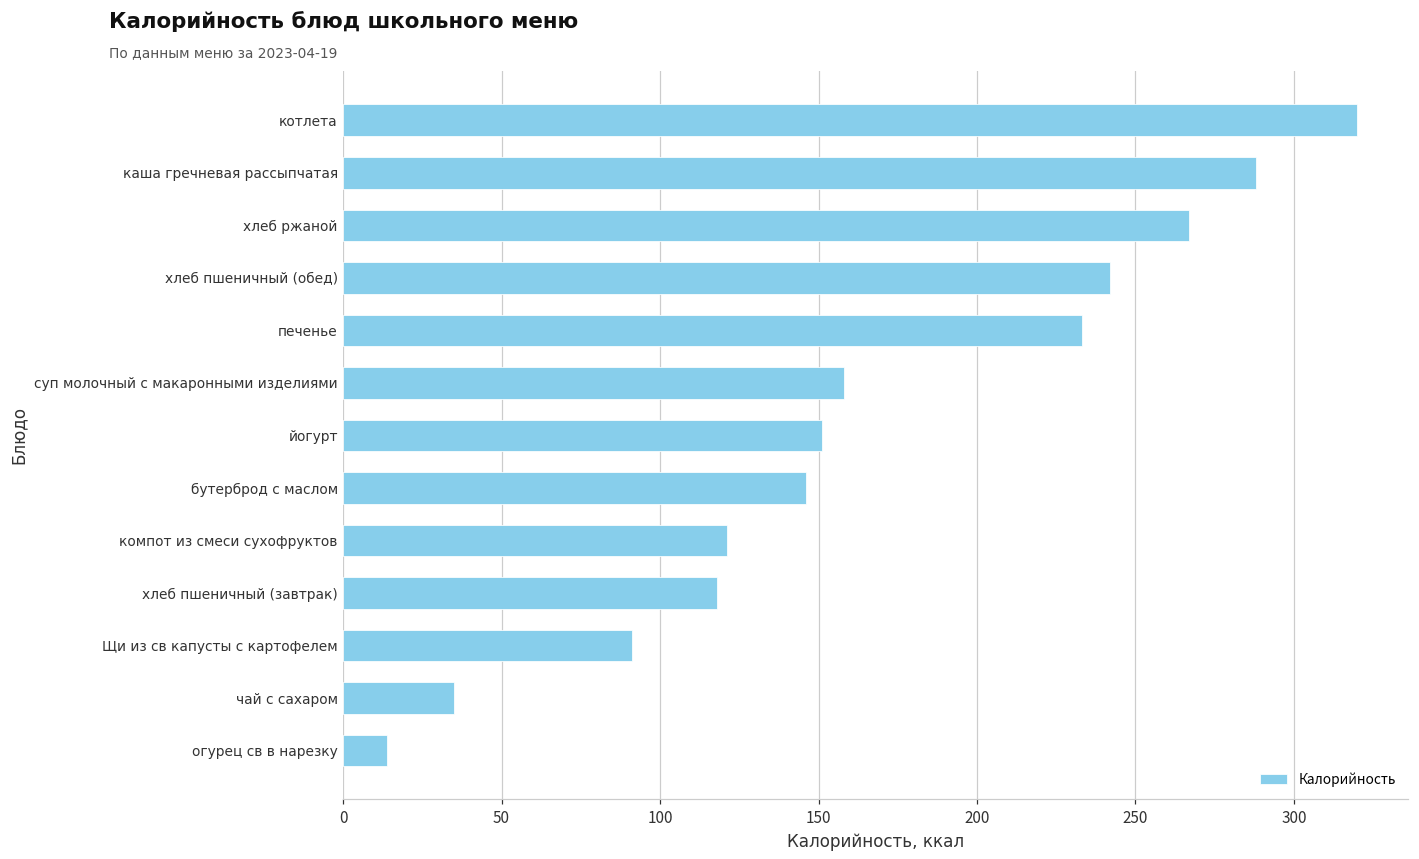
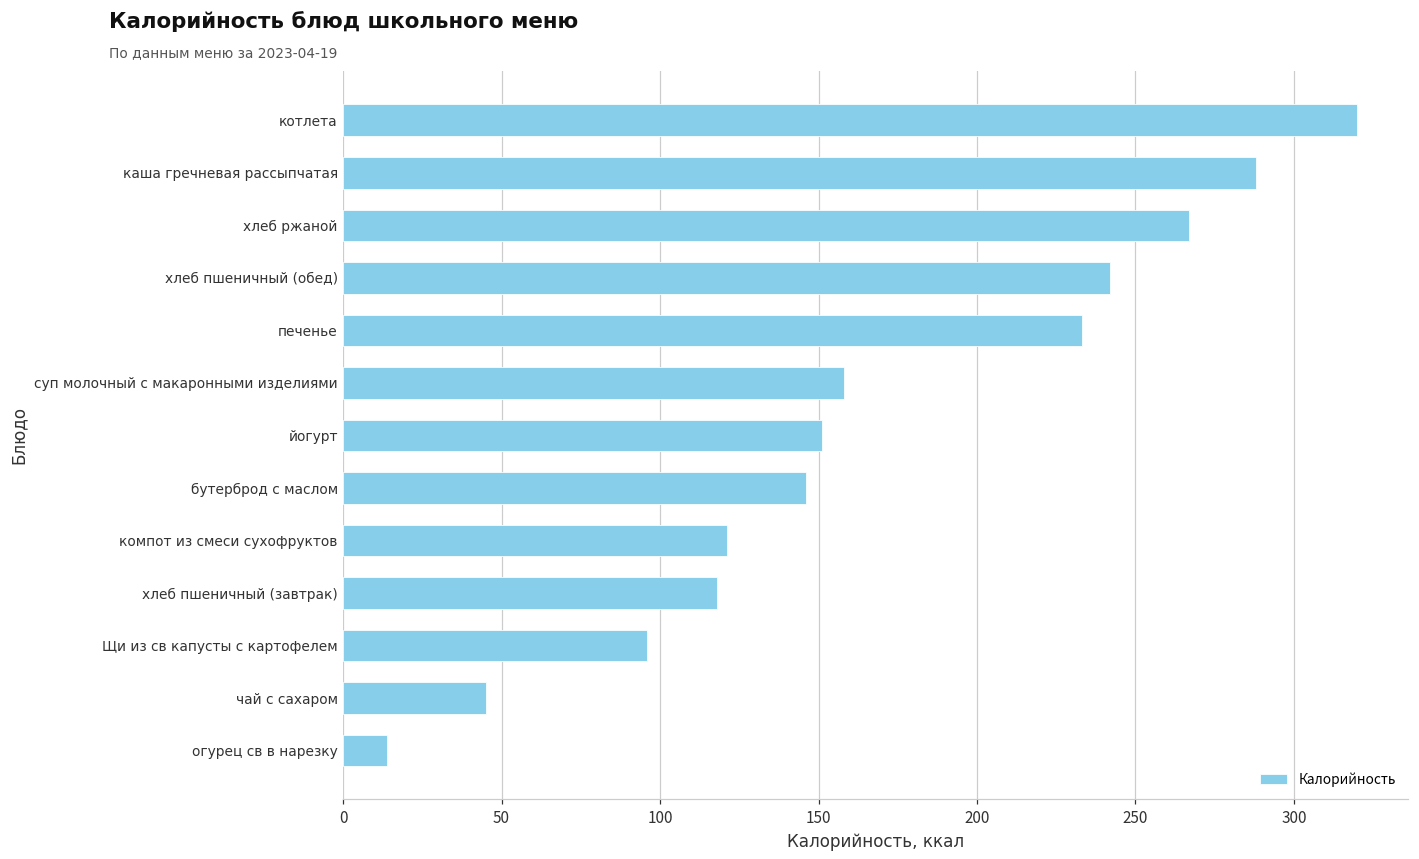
Щи из св капусты с картофелем: 91 -> 96
чай с сахаром: 35 -> 45
